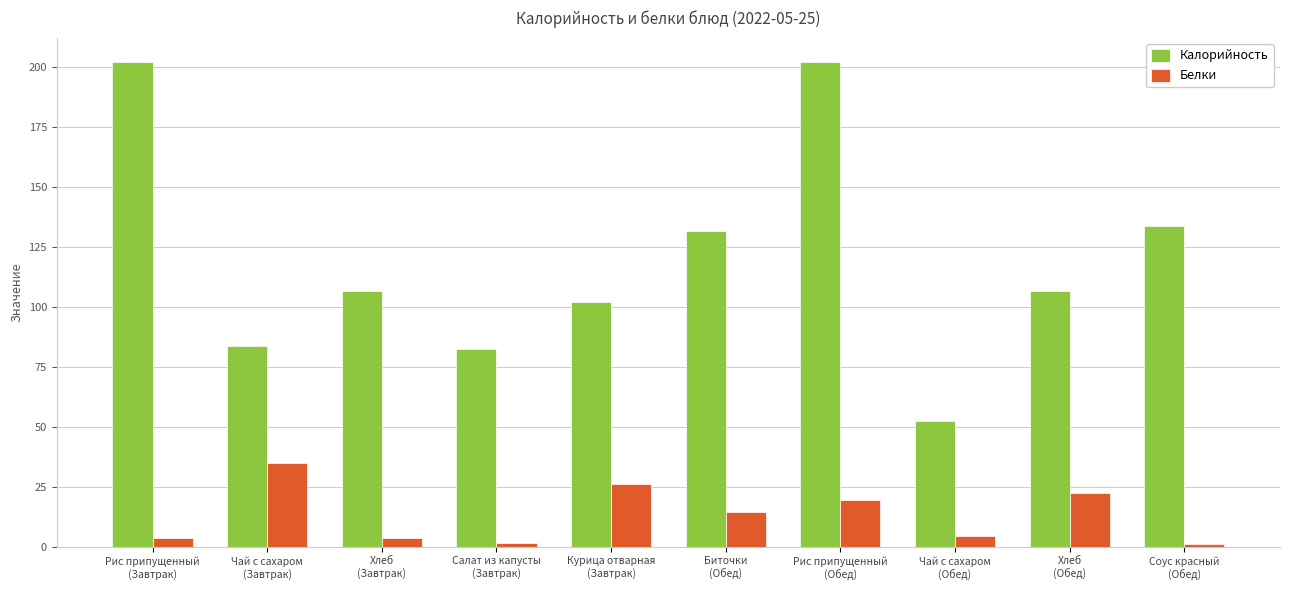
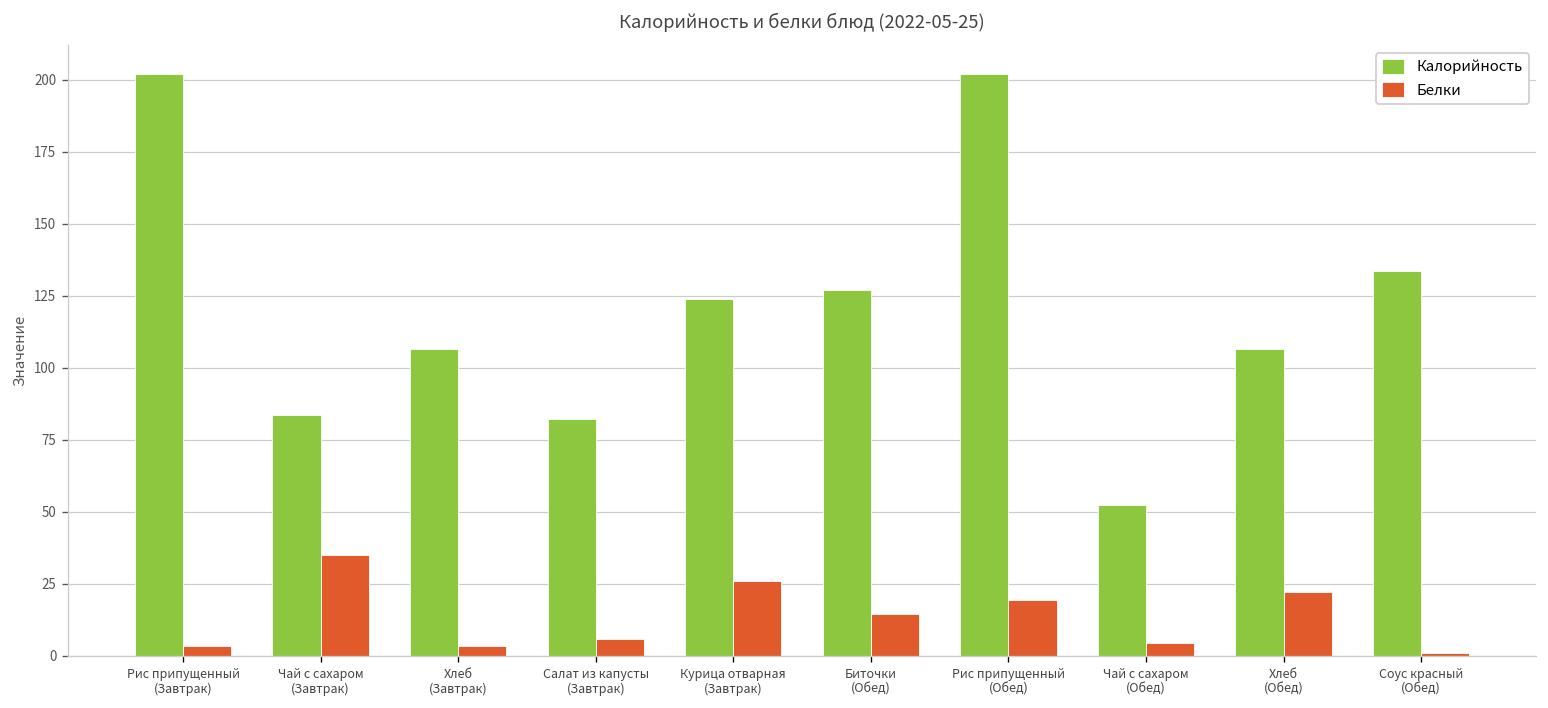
Белки, Салат из капусты (Завтрак): 1 -> 6
Калорийность, Курица отварная (Завтрак): 102 -> 124
Калорийность, Биточки (Обед): 131 -> 127
